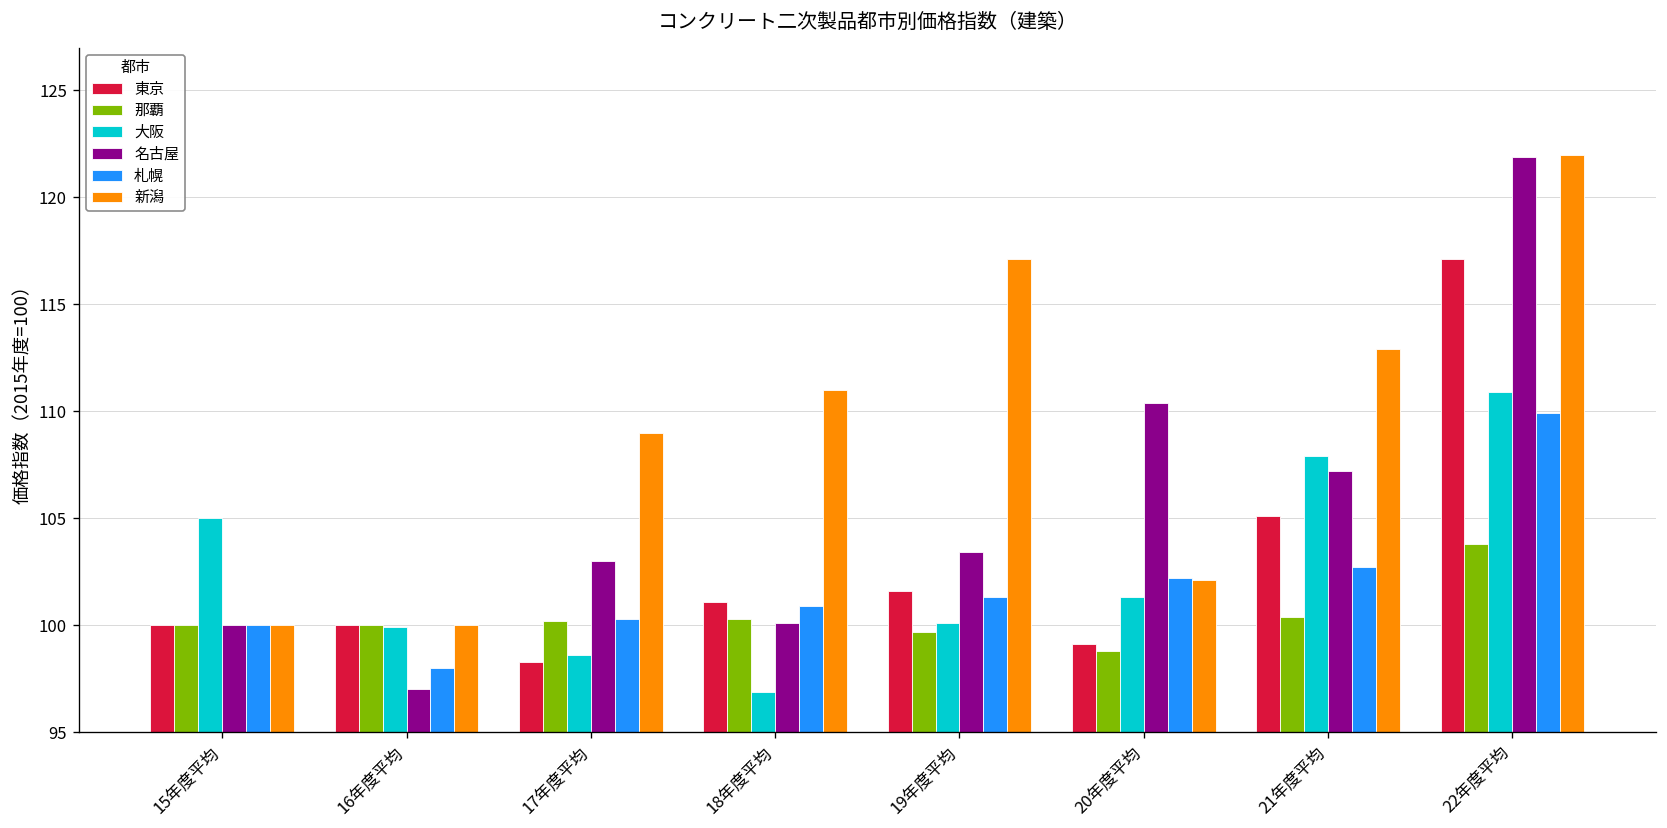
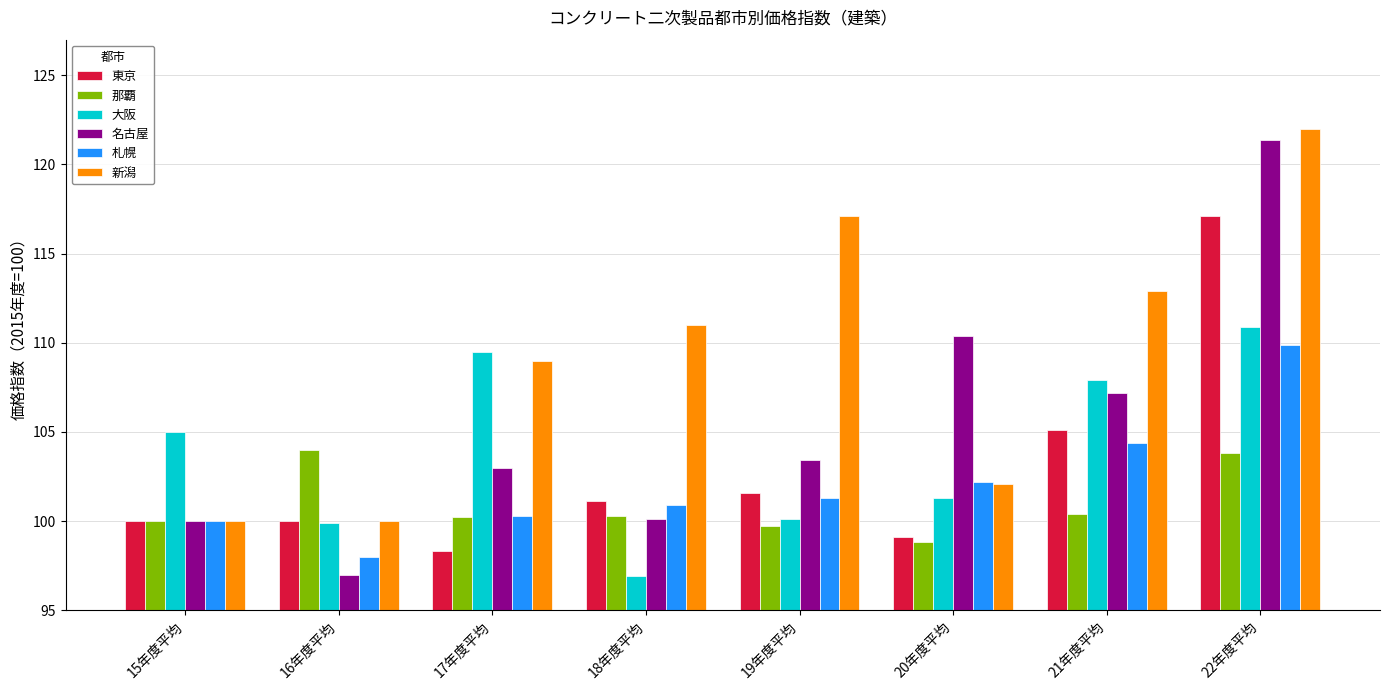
那覇, 16年度平均: 100 -> 104
大阪, 17年度平均: 98.6 -> 109.5
札幌, 21年度平均: 102.7 -> 104.4
名古屋, 22年度平均: 121.9 -> 121.4
